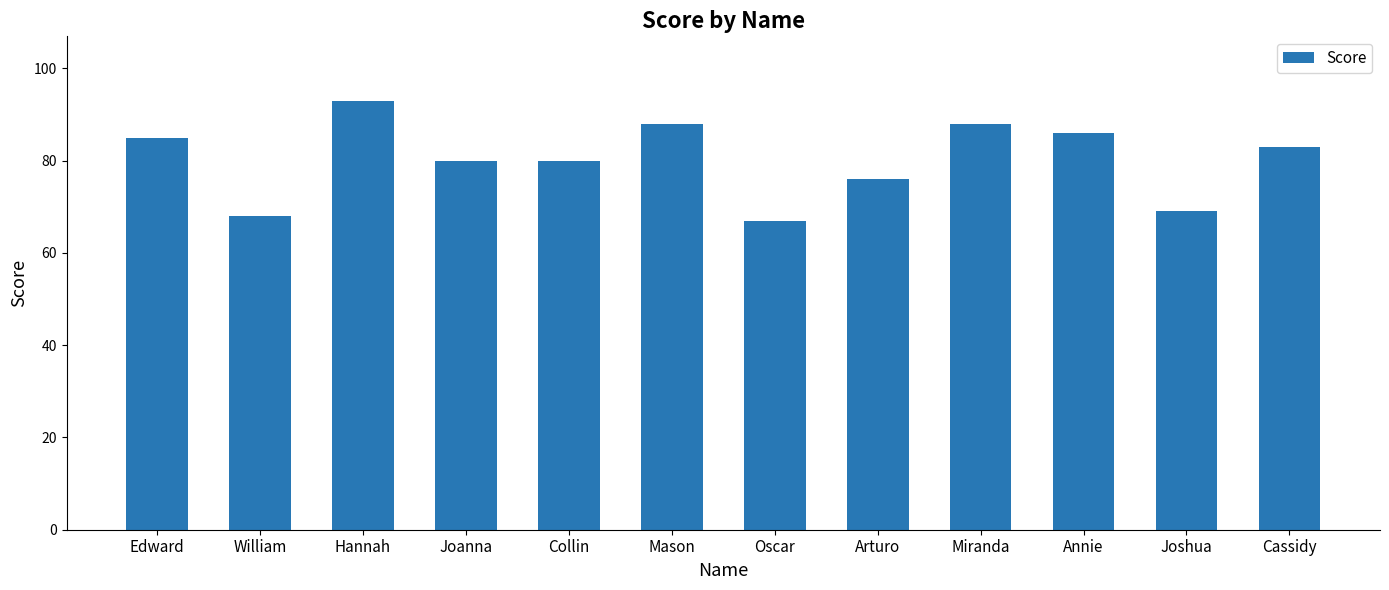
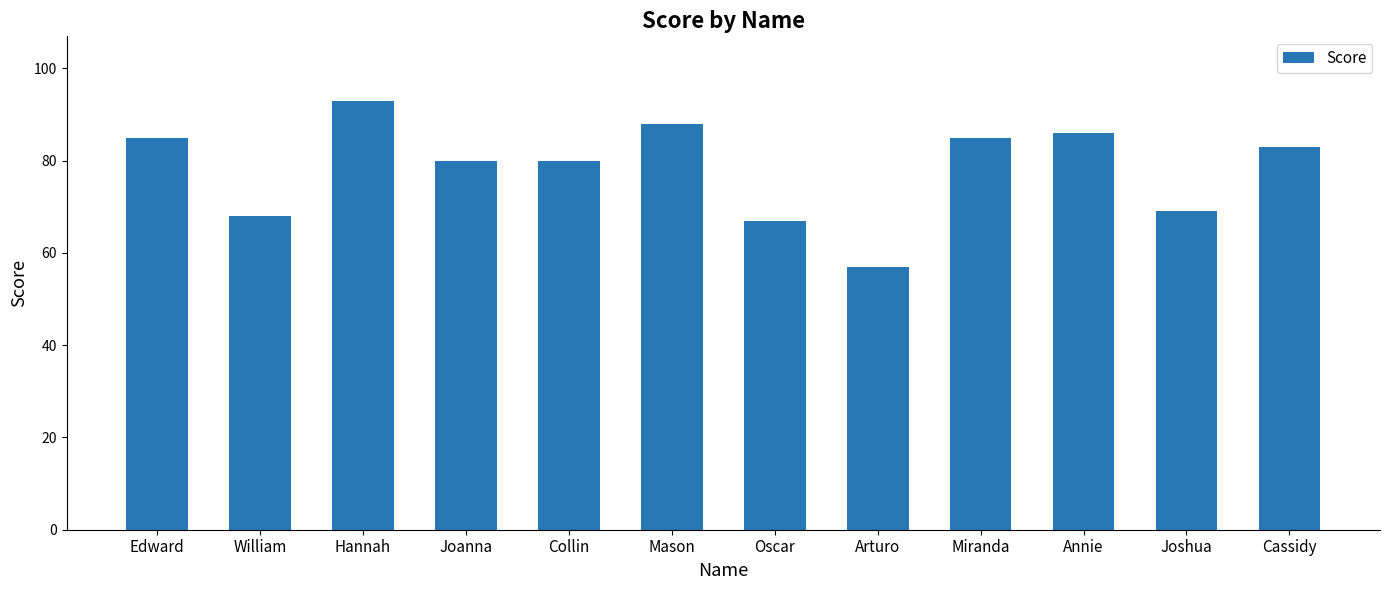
Arturo: 76 -> 57
Miranda: 88 -> 85
